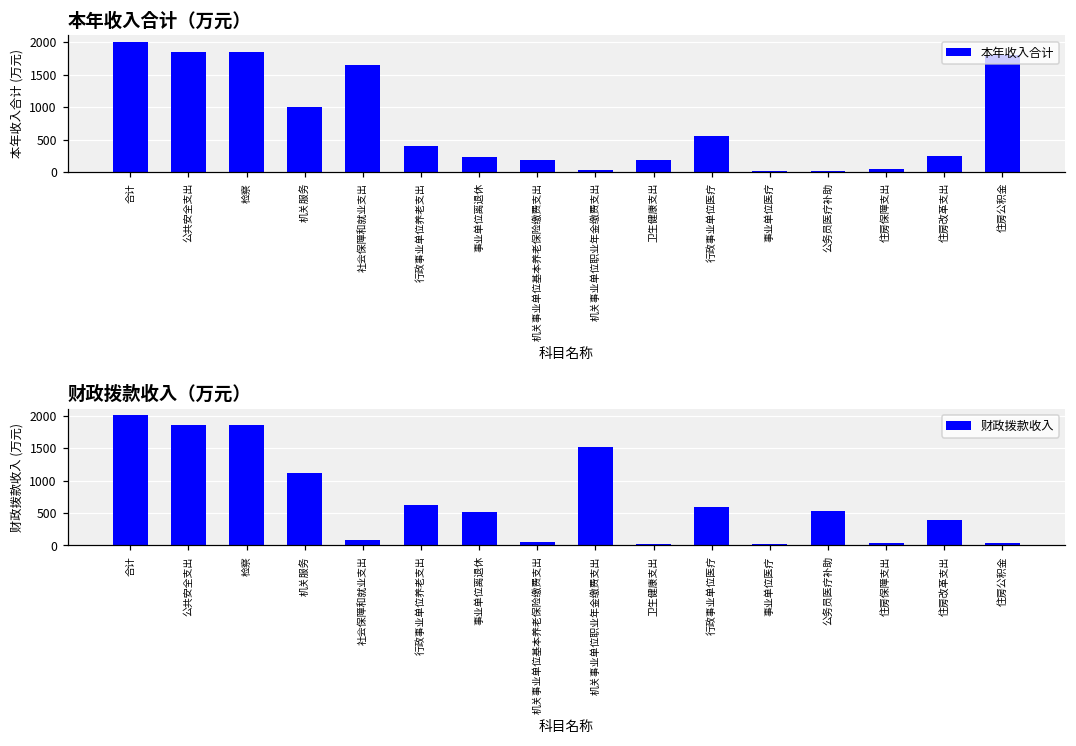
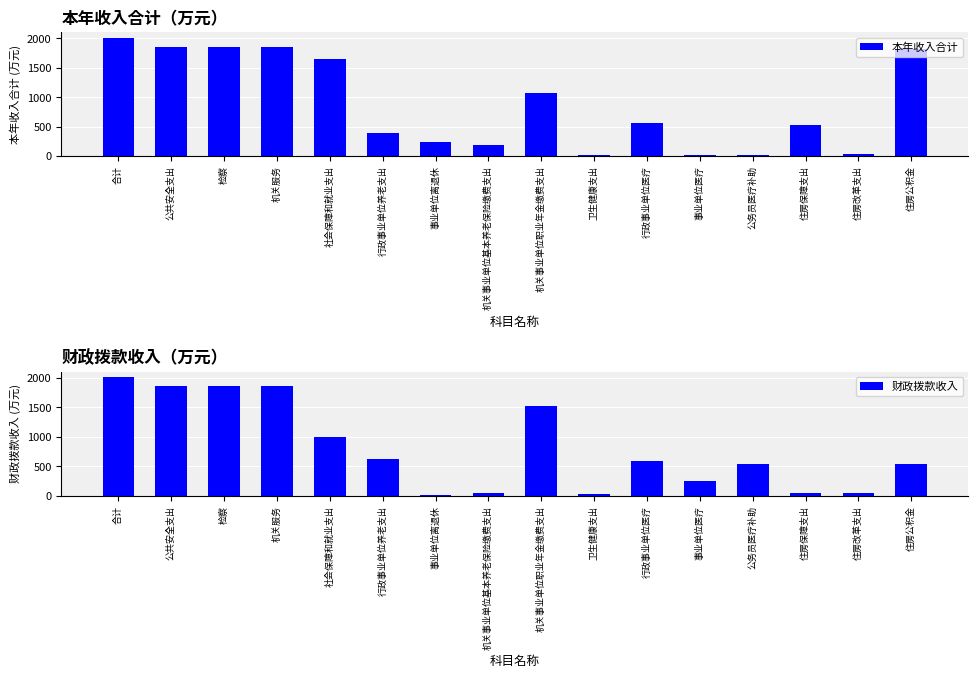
本年收入合计（万元）, 机关服务: 1000 -> 1900
本年收入合计（万元）, 机关事业单位职业年金缴费支出: 0 -> 1100
本年收入合计（万元）, 卫生健康支出: 200 -> 0
本年收入合计（万元）, 住房保障支出: 0 -> 500
本年收入合计（万元）, 住房改革支出: 200 -> 0
财政拨款收入（万元）, 机关服务: 1100 -> 1900
财政拨款收入（万元）, 社会保障和就业支出: 100 -> 1000
财政拨款收入（万元）, 事业单位离退休: 500 -> 0
财政拨款收入（万元）, 事业单位医疗: 0 -> 300
财政拨款收入（万元）, 住房改革支出: 400 -> 0
财政拨款收入（万元）, 住房公积金: 0 -> 500
